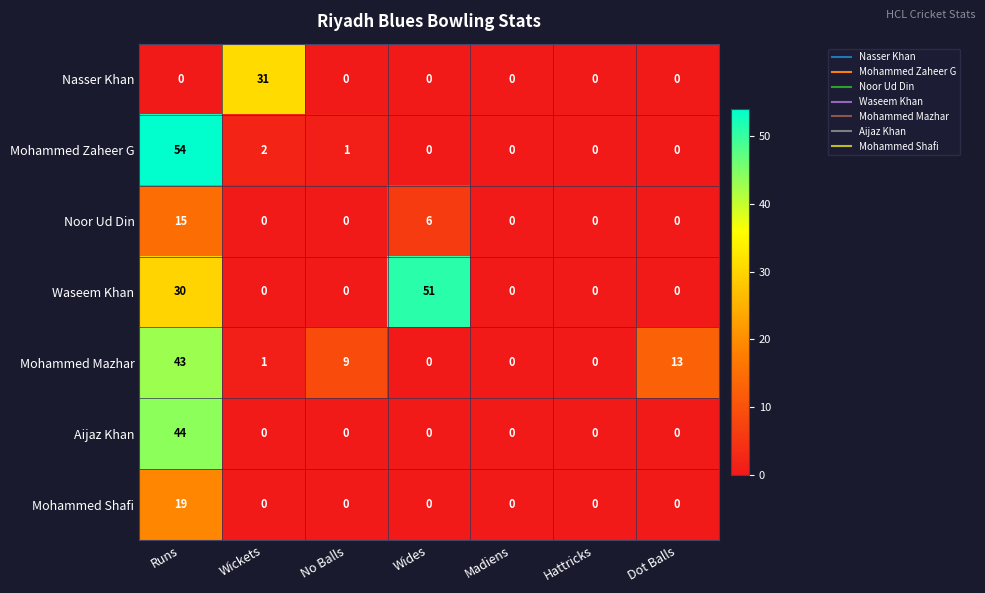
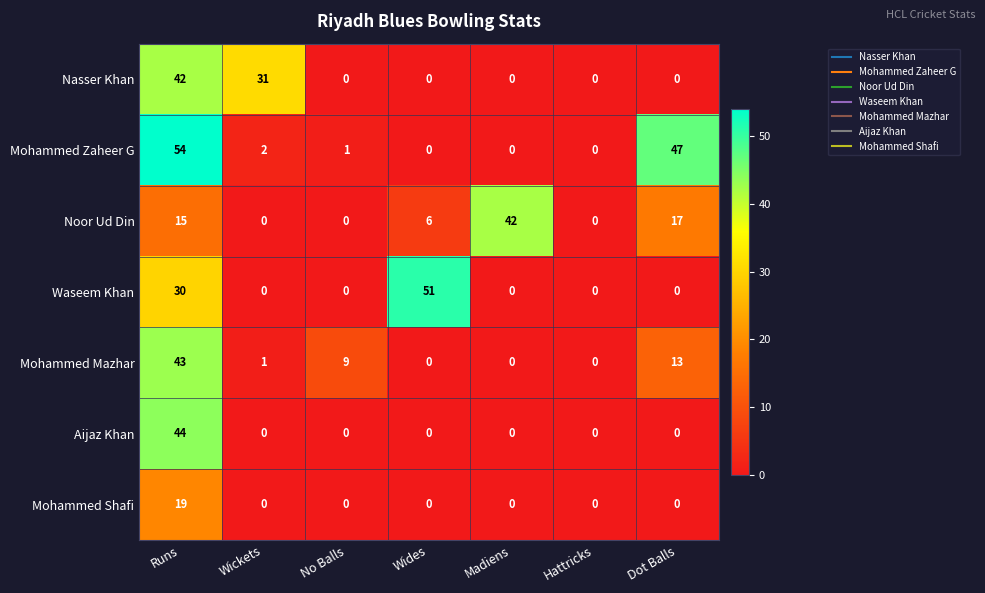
Nasser Khan, Runs: 0 -> 42
Mohammed Zaheer G, Dot Balls: 0 -> 47
Noor Ud Din, Madiens: 0 -> 42
Noor Ud Din, Dot Balls: 0 -> 17
